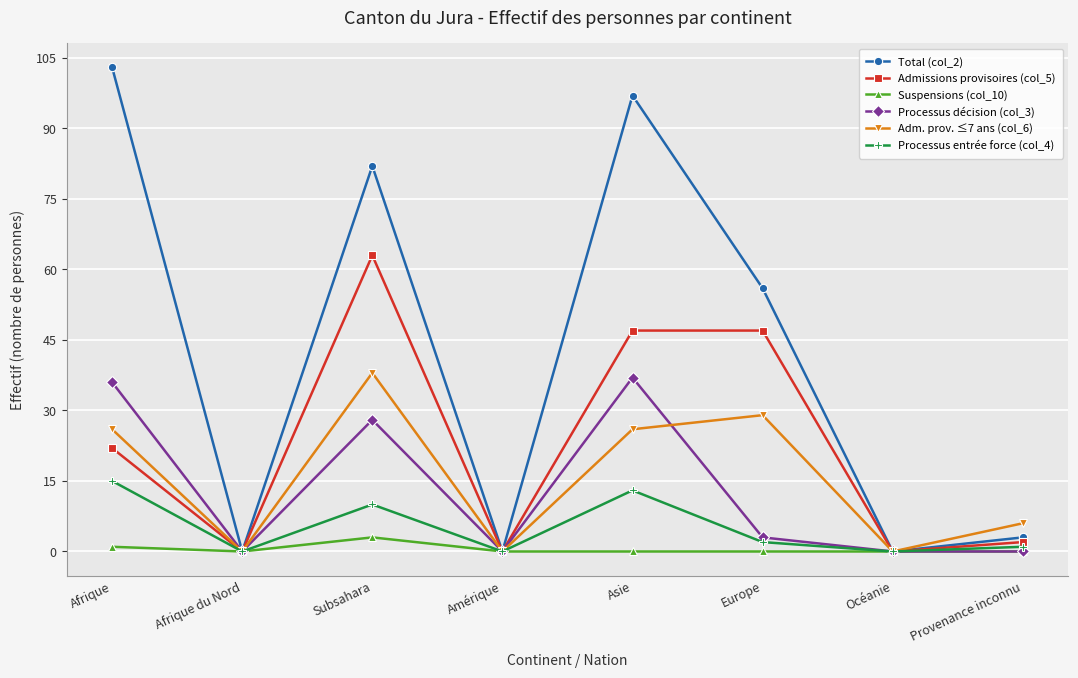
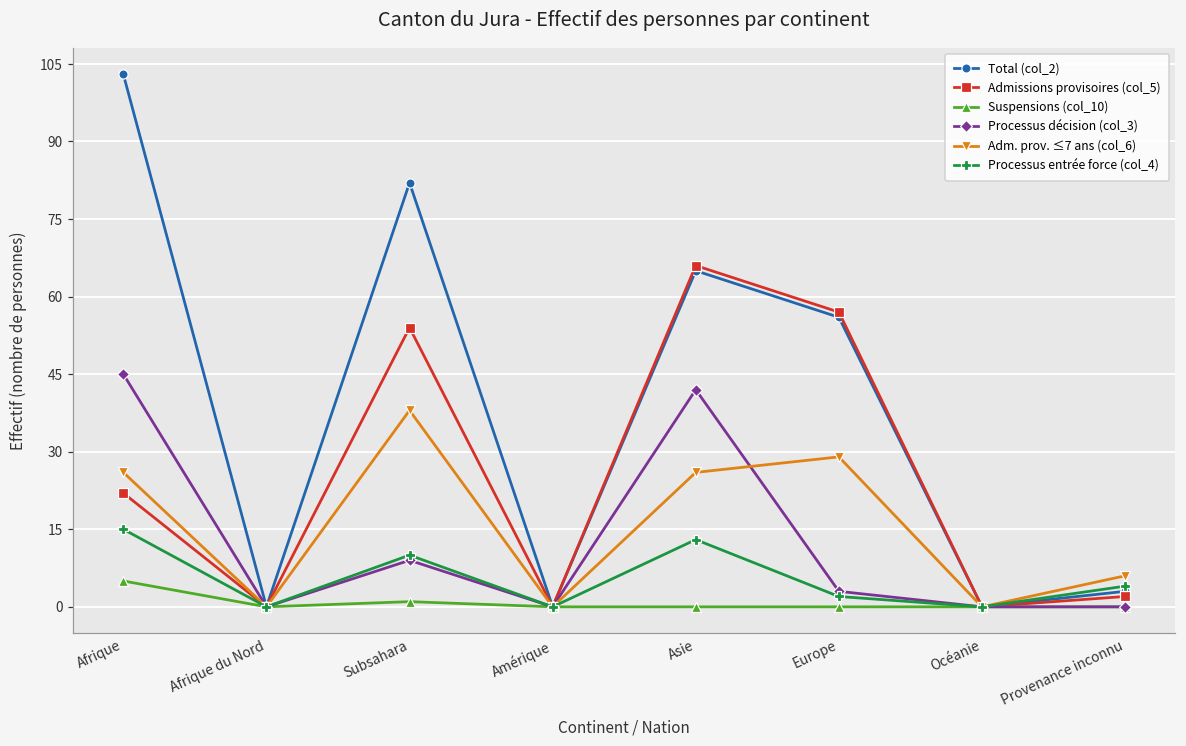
Suspensions (col_10), Afrique: 1 -> 5
Processus décision (col_3), Afrique: 36 -> 45
Admissions provisoires (col_5), Subsahara: 63 -> 54
Suspensions (col_10), Subsahara: 3 -> 1
Processus décision (col_3), Subsahara: 28 -> 9
Total (col_2), Asie: 97 -> 65
Admissions provisoires (col_5), Asie: 47 -> 66
Processus décision (col_3), Asie: 37 -> 42
Admissions provisoires (col_5), Europe: 47 -> 57
Processus entrée force (col_4), Provenance inconnu: 1 -> 4
